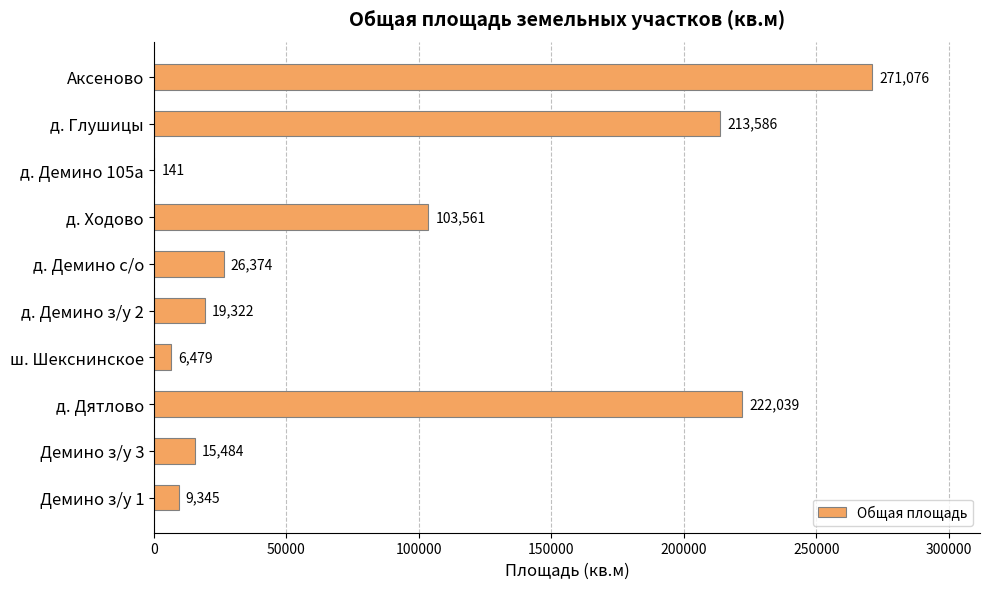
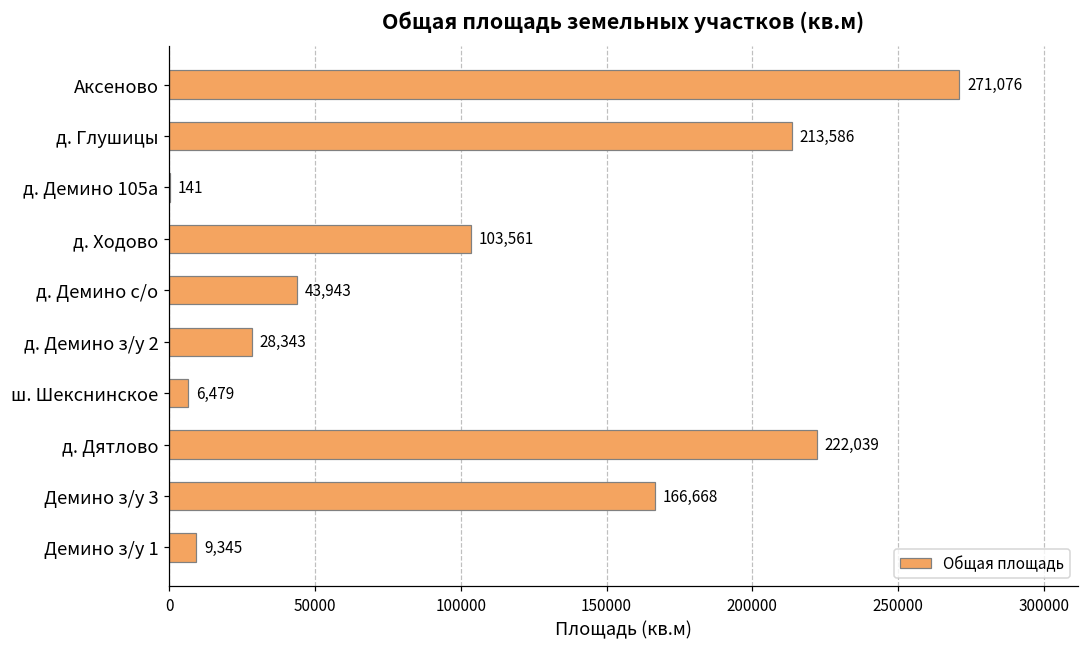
д. Демино с/о: 26,374 -> 43,943
д. Демино з/у 2: 19,322 -> 28,343
Демино з/у 3: 15,484 -> 166,668
